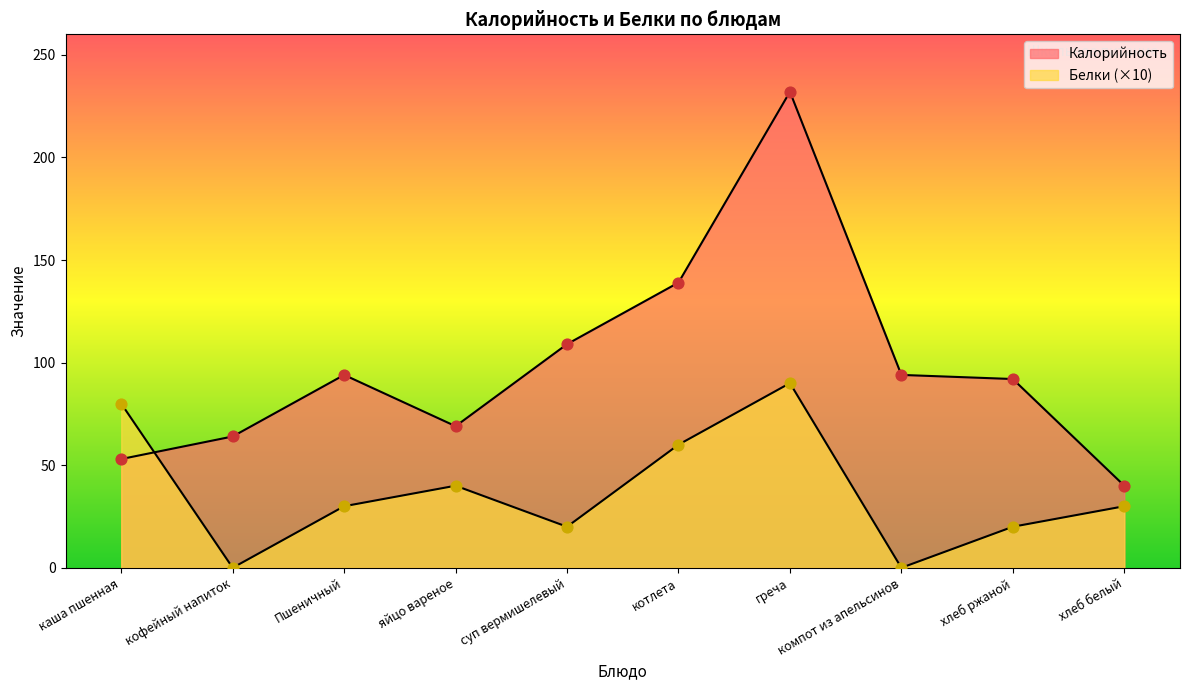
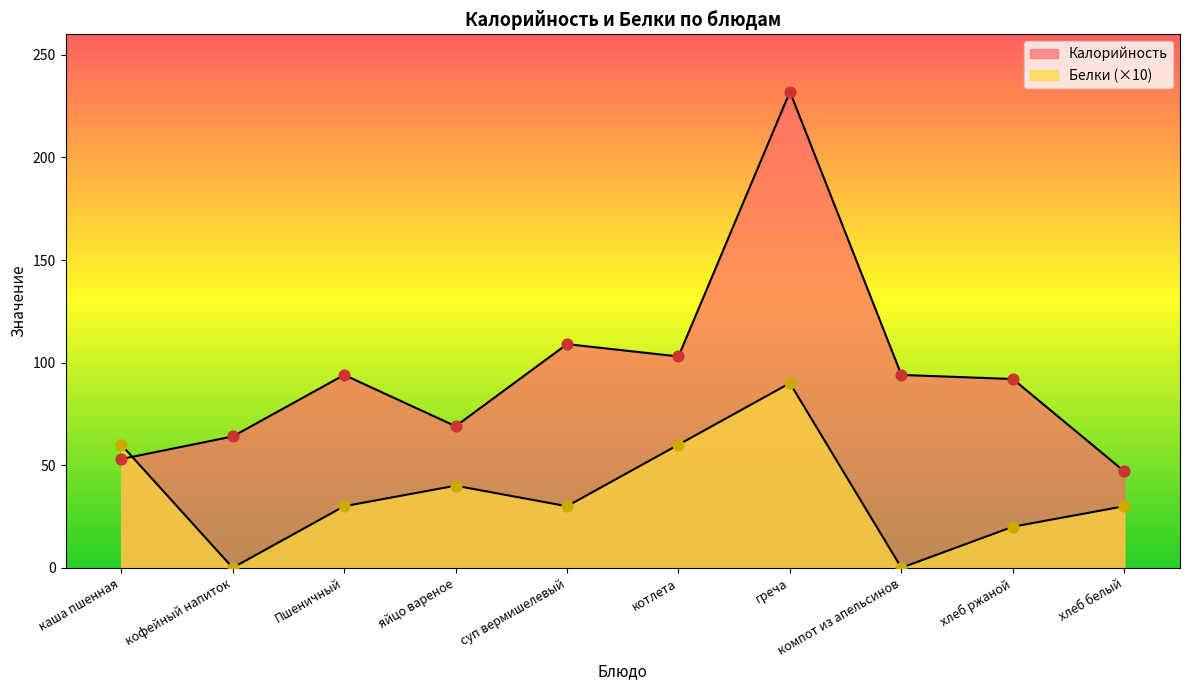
Белки (×10), каша пшенная: 80 -> 60
Белки (×10), суп вермишелевый: 20 -> 30
Калорийность, котлета: 139 -> 103
Калорийность, хлеб белый: 40 -> 47
